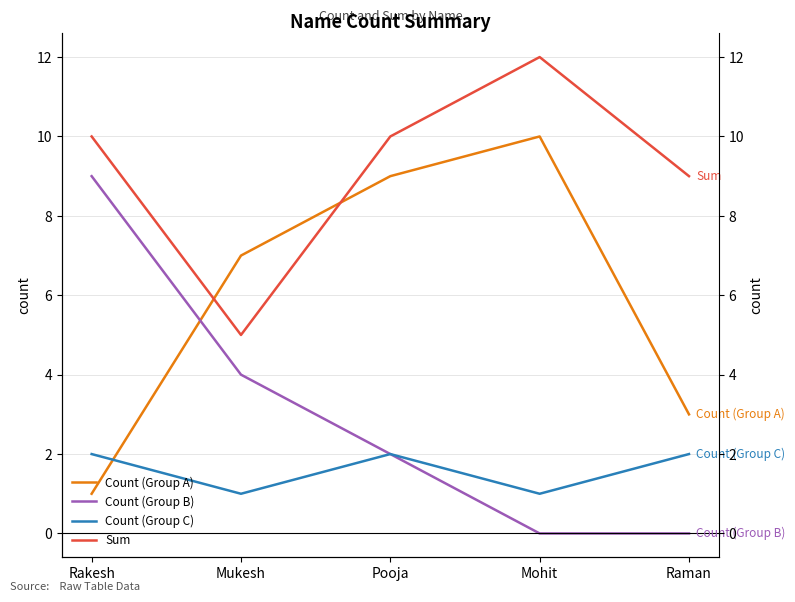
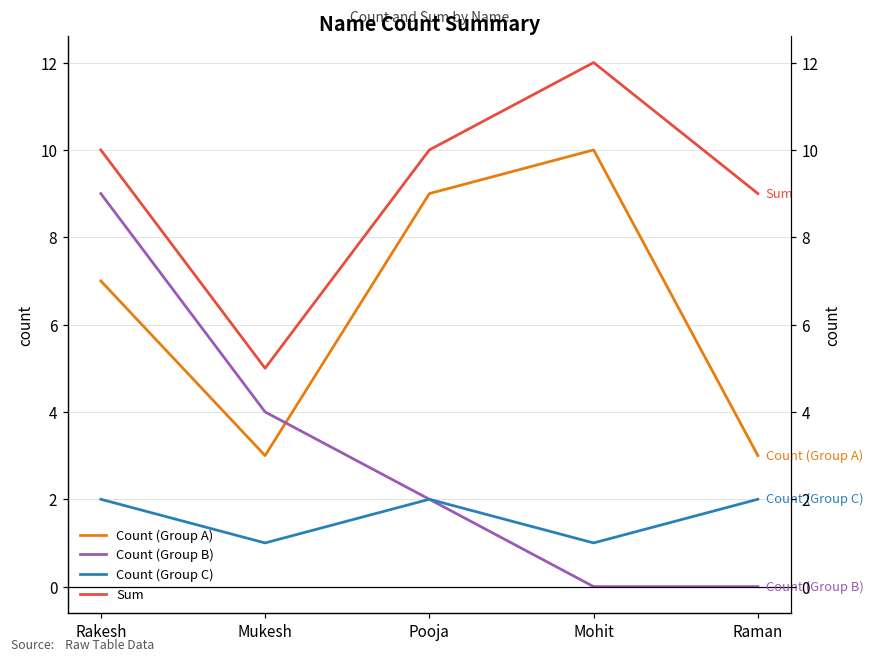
Count (Group A), Rakesh: 1 -> 7
Count (Group A), Mukesh: 7 -> 3
